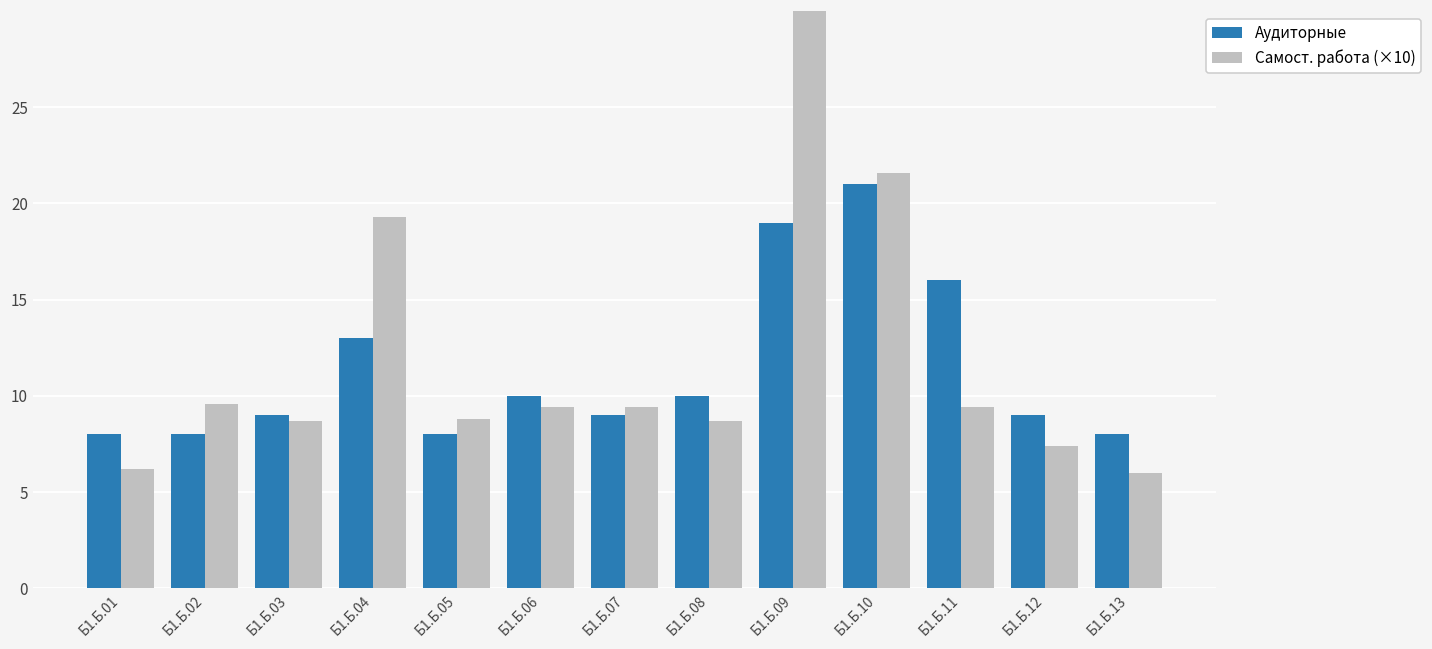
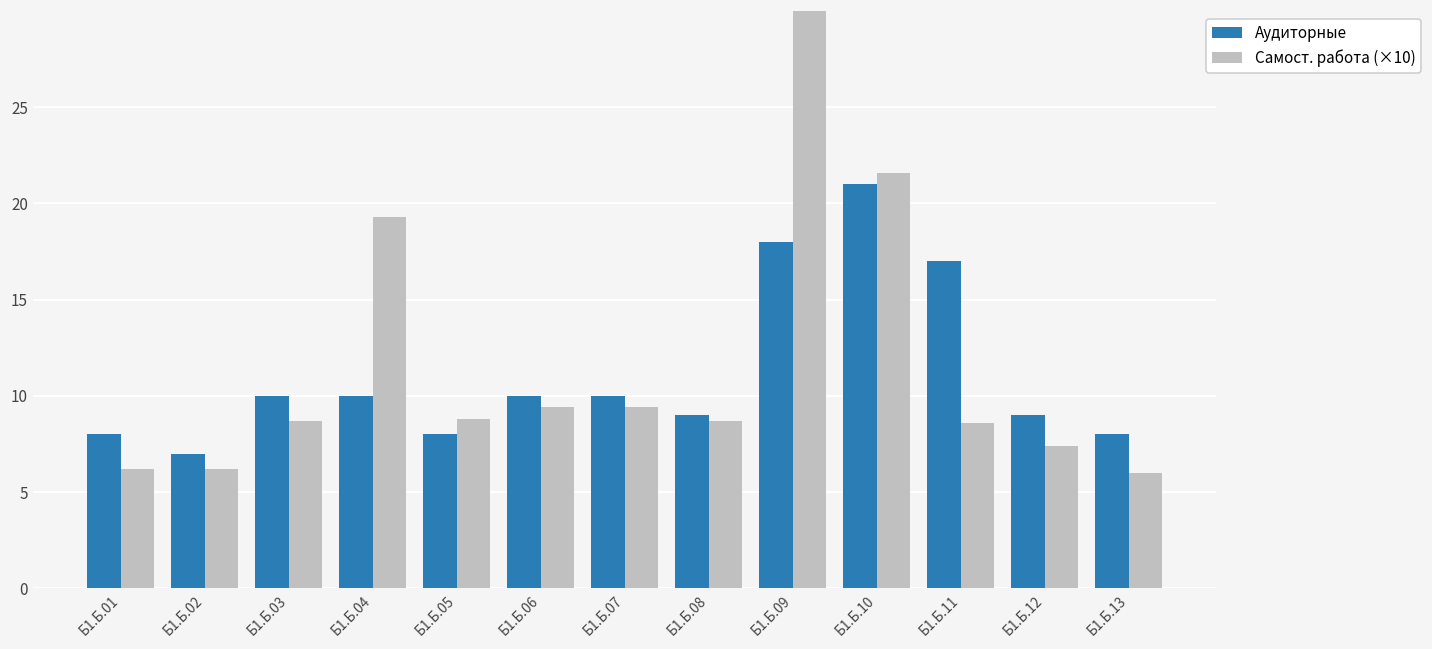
Аудиторные, Б1.Б.02: 8 -> 7
Самост. работа (×10), Б1.Б.02: 9.6 -> 6.2
Аудиторные, Б1.Б.03: 9 -> 10
Аудиторные, Б1.Б.04: 13 -> 10
Аудиторные, Б1.Б.07: 9 -> 10
Аудиторные, Б1.Б.08: 10 -> 9
Аудиторные, Б1.Б.09: 19 -> 18
Аудиторные, Б1.Б.11: 16 -> 17
Самост. работа (×10), Б1.Б.11: 9.4 -> 8.6
